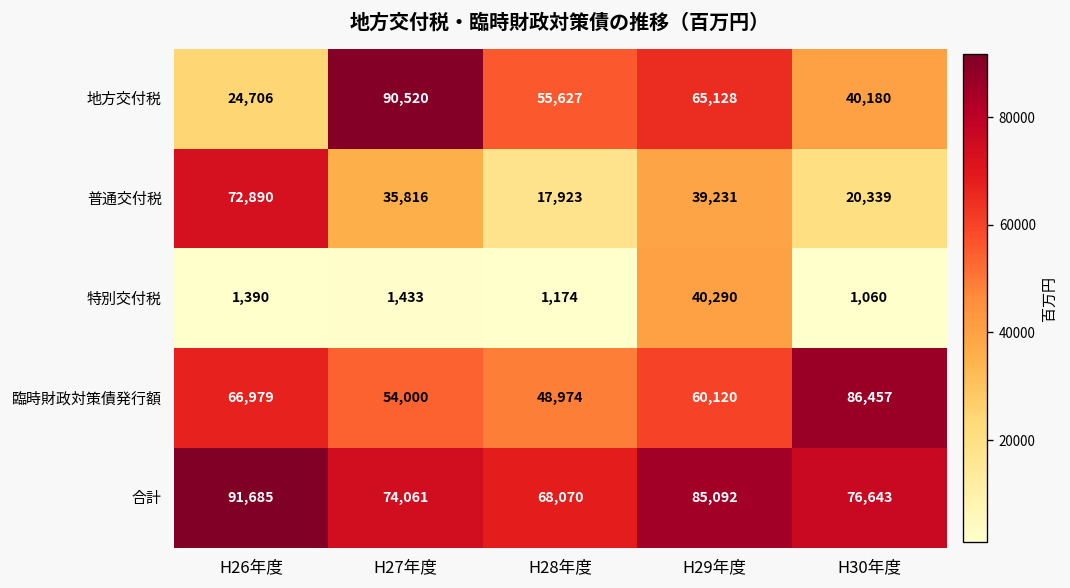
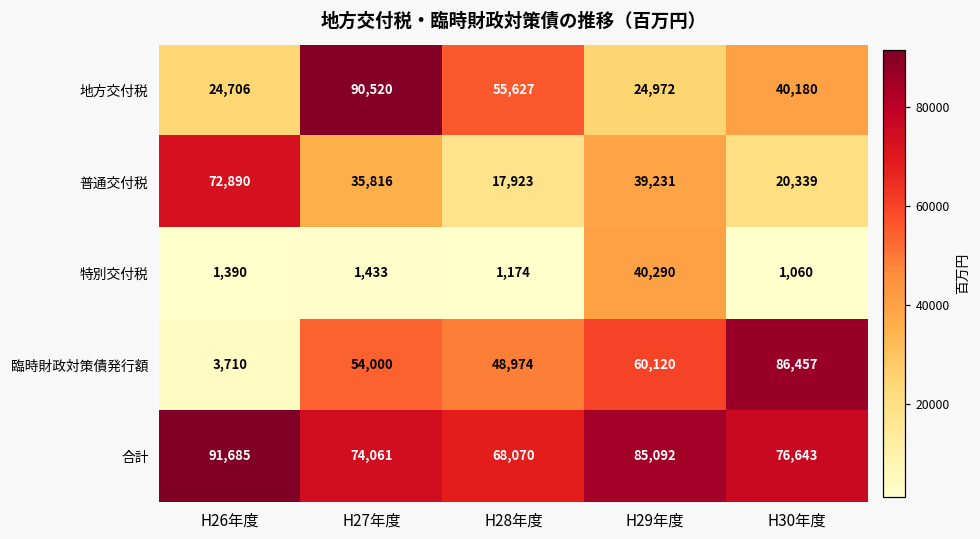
地方交付税, H29年度: 65,128 -> 24,972
臨時財政対策債発行額, H26年度: 66,979 -> 3,710
